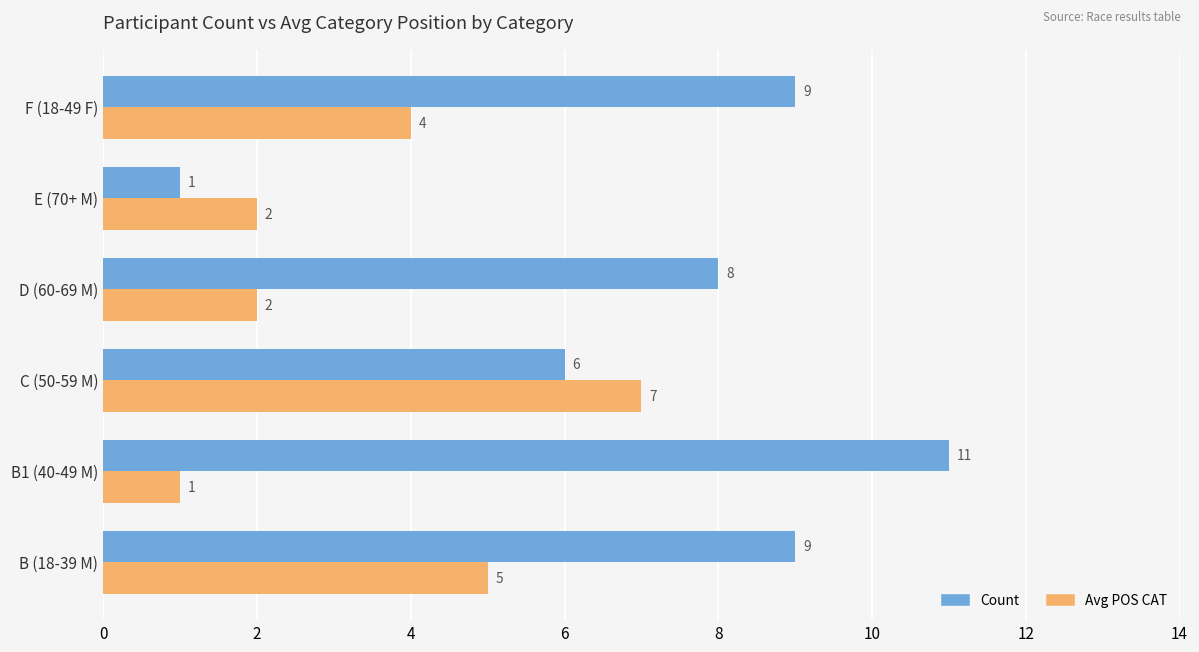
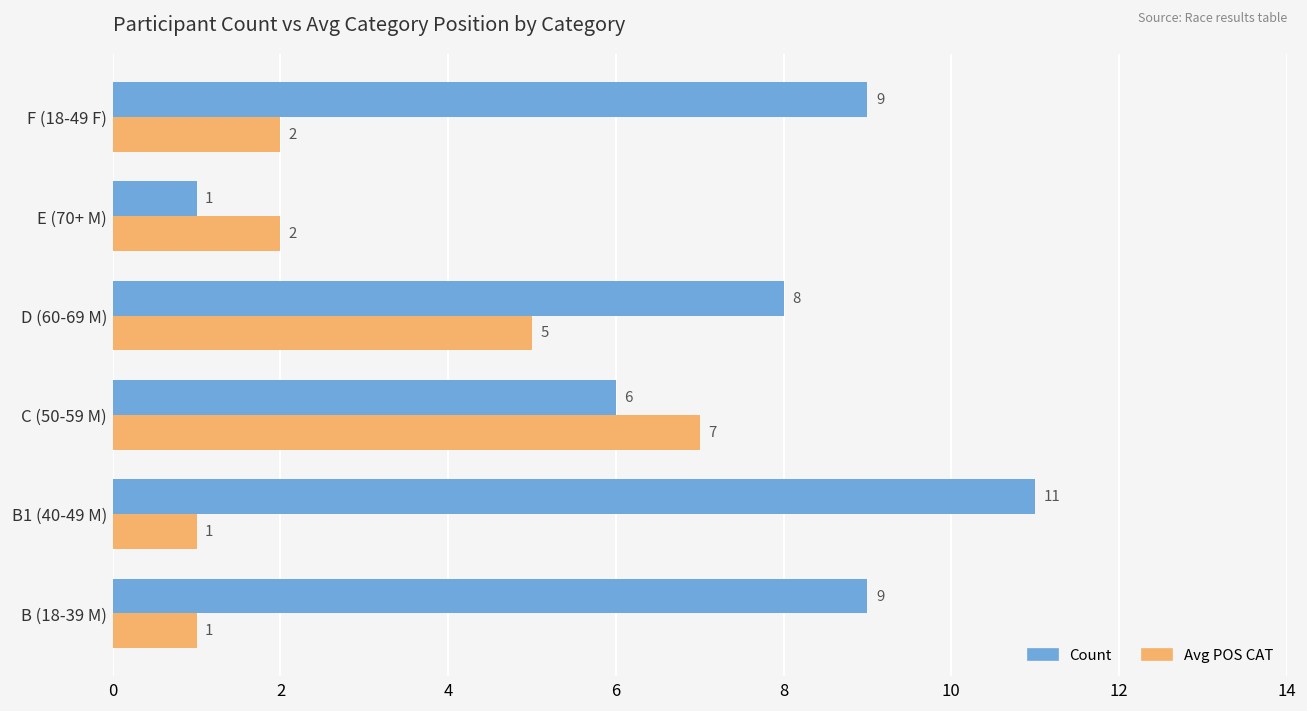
Avg POS CAT, F (18-49 F): 4 -> 2
Avg POS CAT, D (60-69 M): 2 -> 5
Avg POS CAT, B (18-39 M): 5 -> 1
